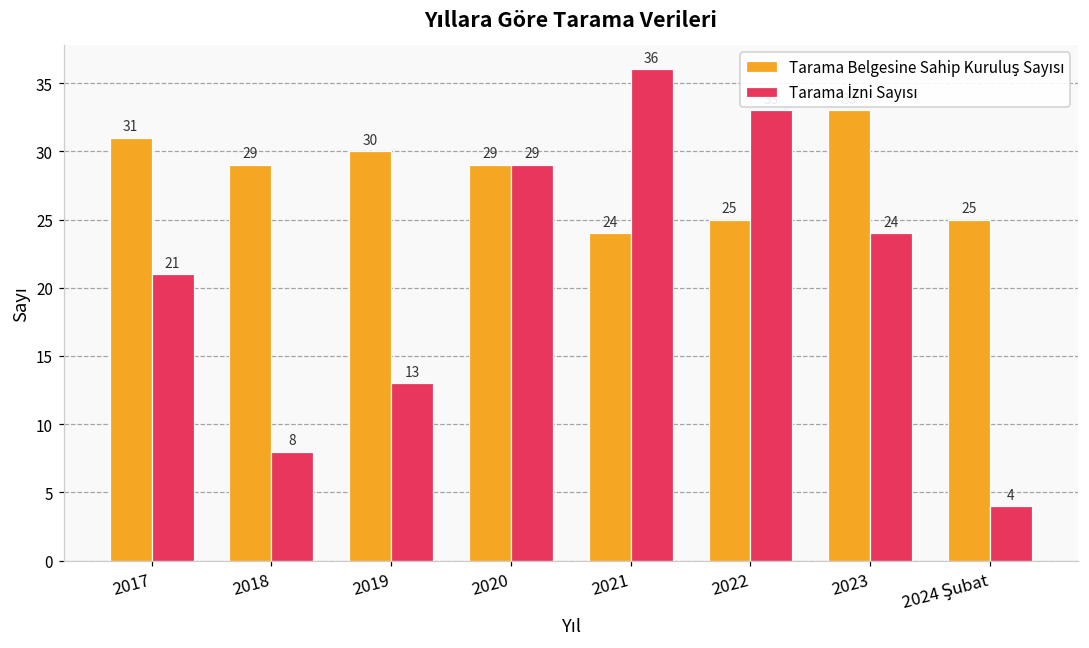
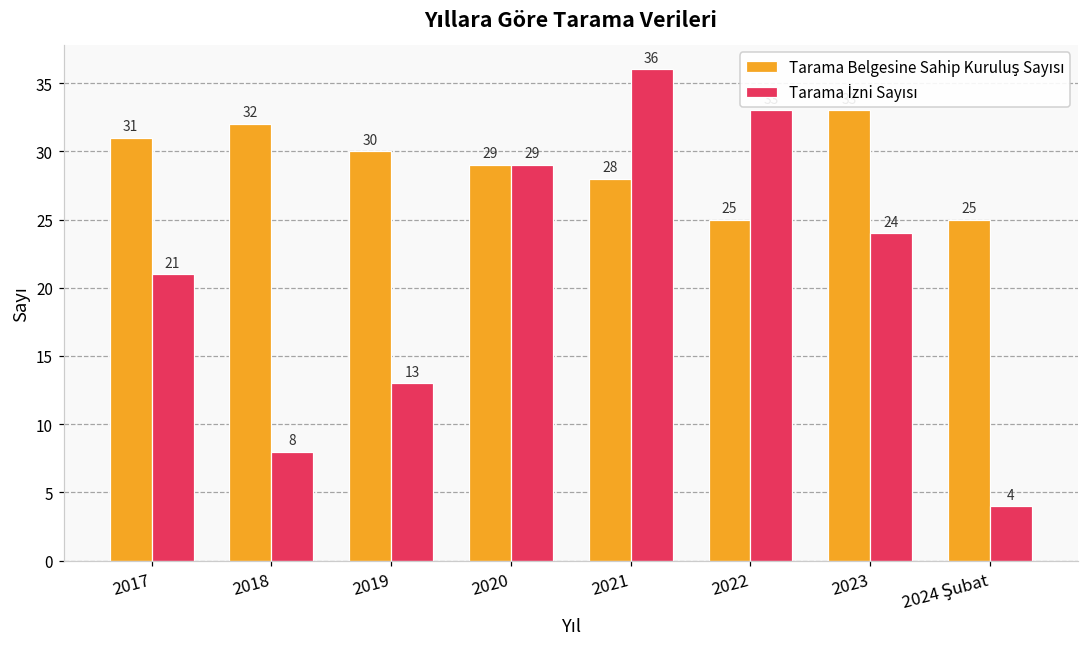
Tarama Belgesine Sahip Kuruluş Sayısı, 2018: 29 -> 32
Tarama Belgesine Sahip Kuruluş Sayısı, 2021: 24 -> 28
